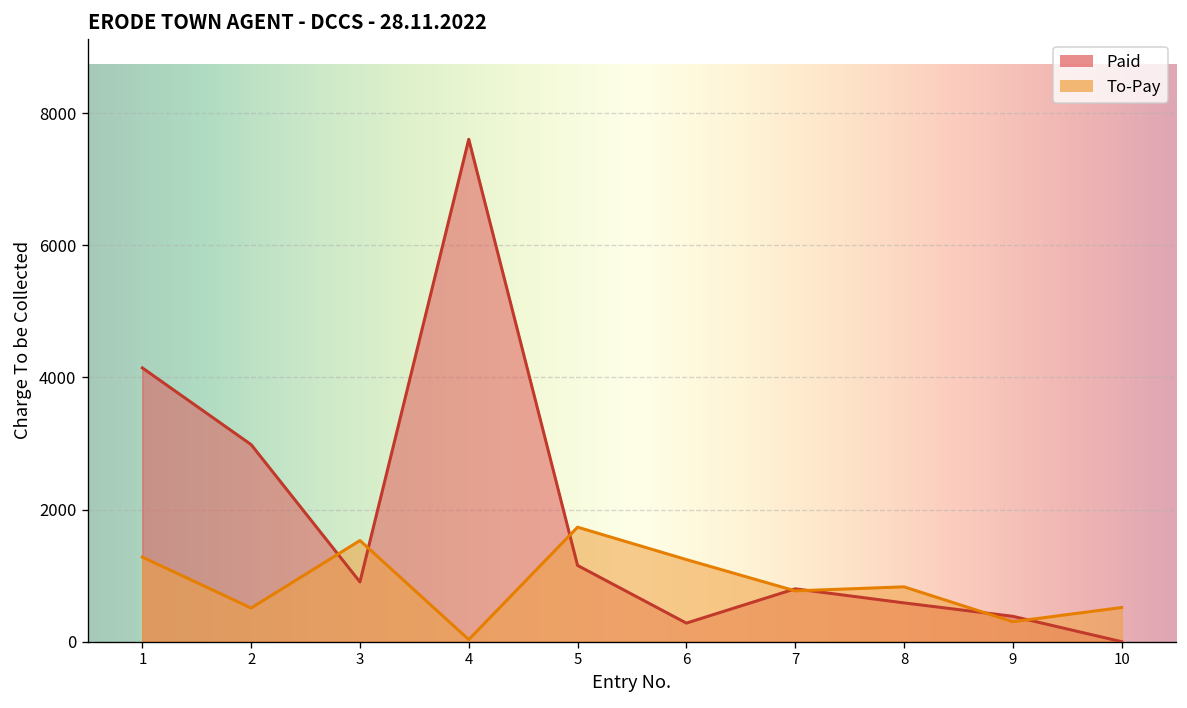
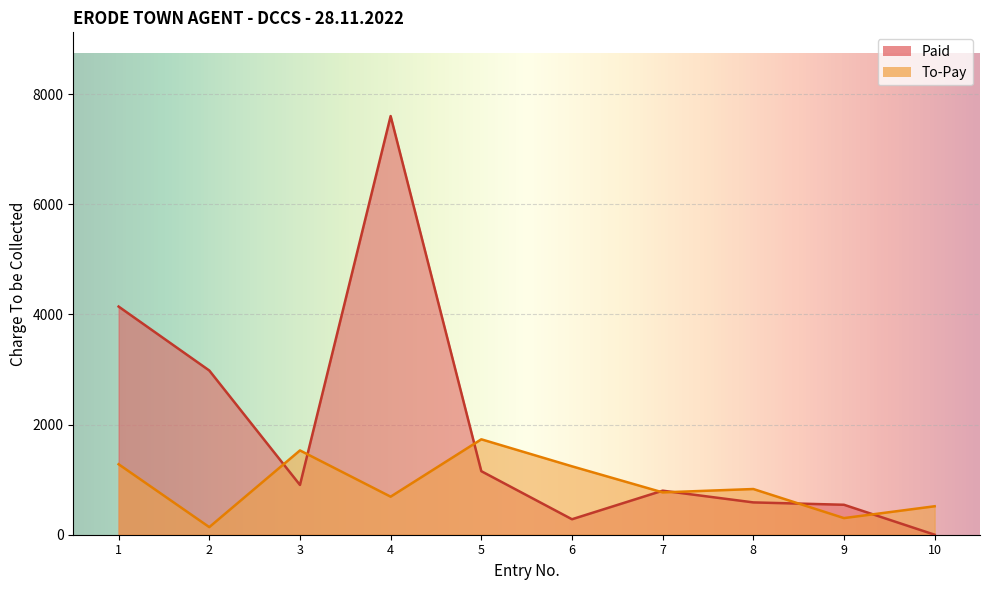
To-Pay, 2: 500 -> 100
To-Pay, 4: 0 -> 700
Paid, 9: 400 -> 500
